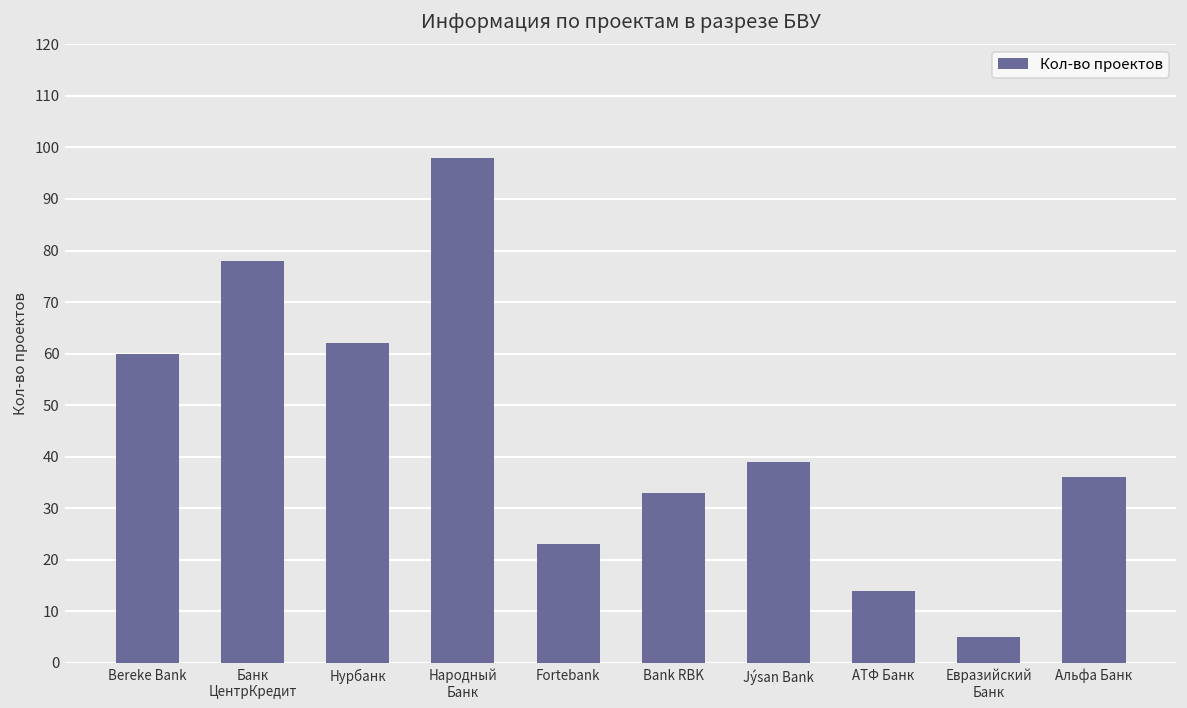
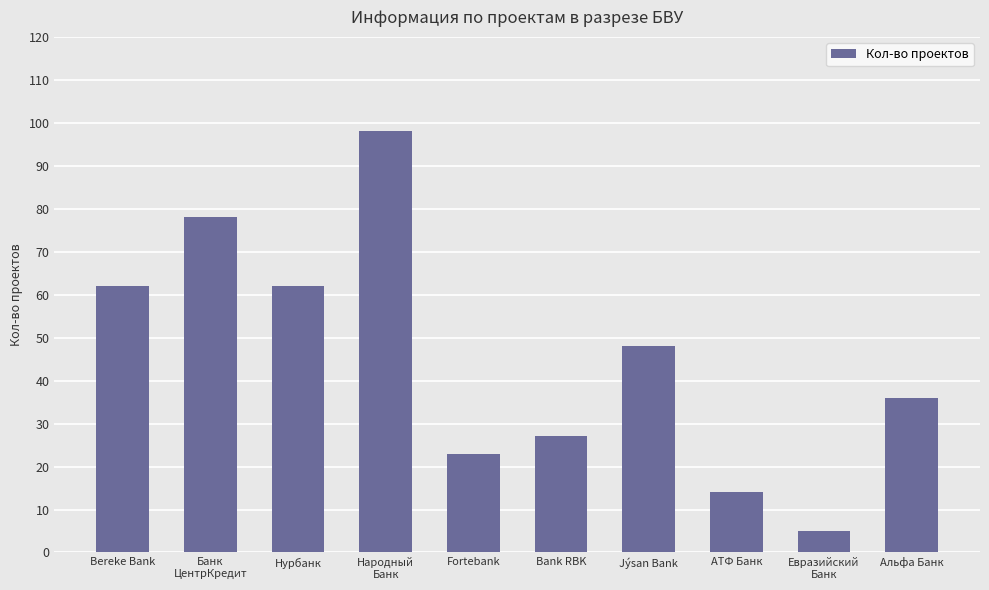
Bereke Bank: 60 -> 62
Bank RBK: 33 -> 27
Jýsan Bank: 39 -> 48
